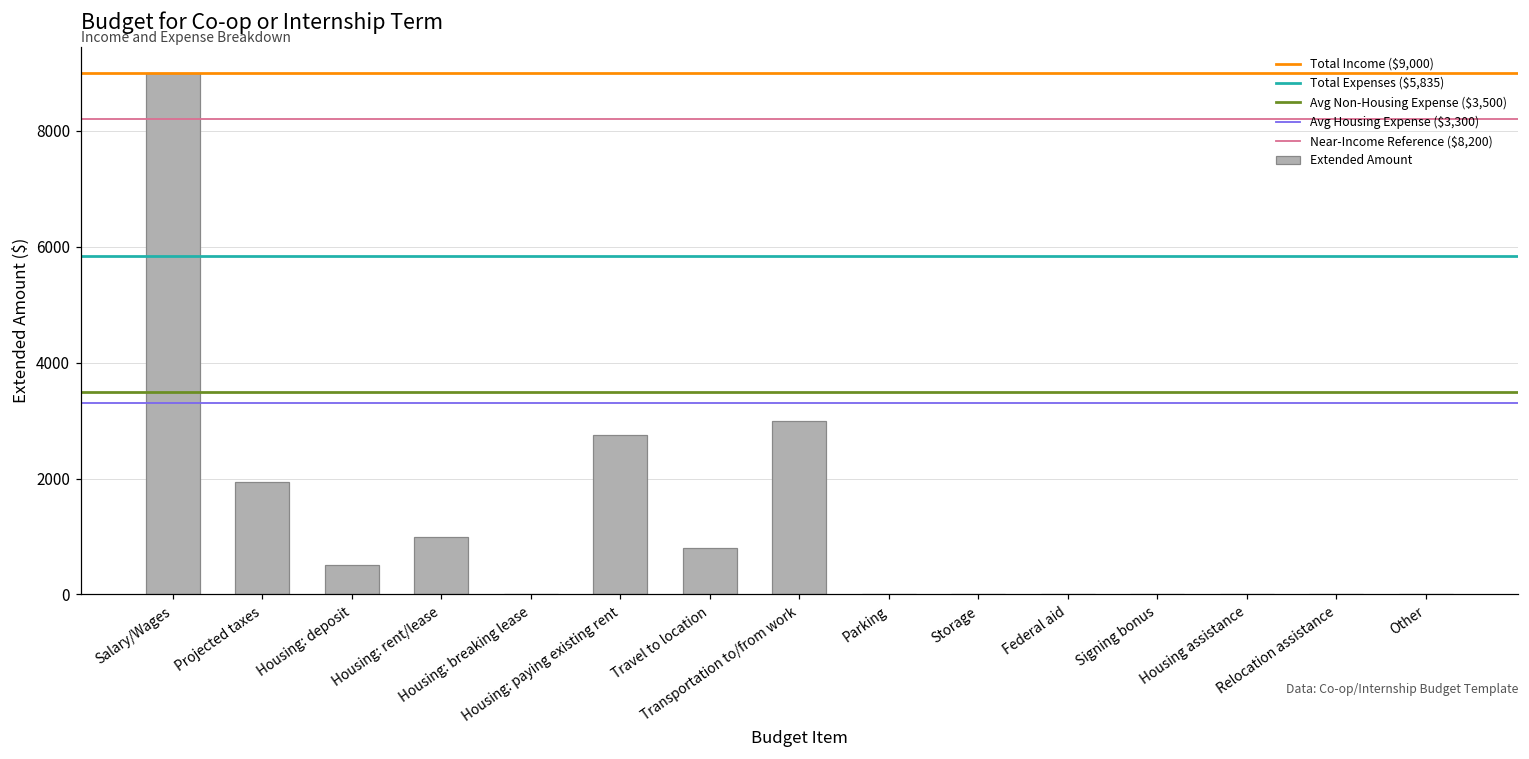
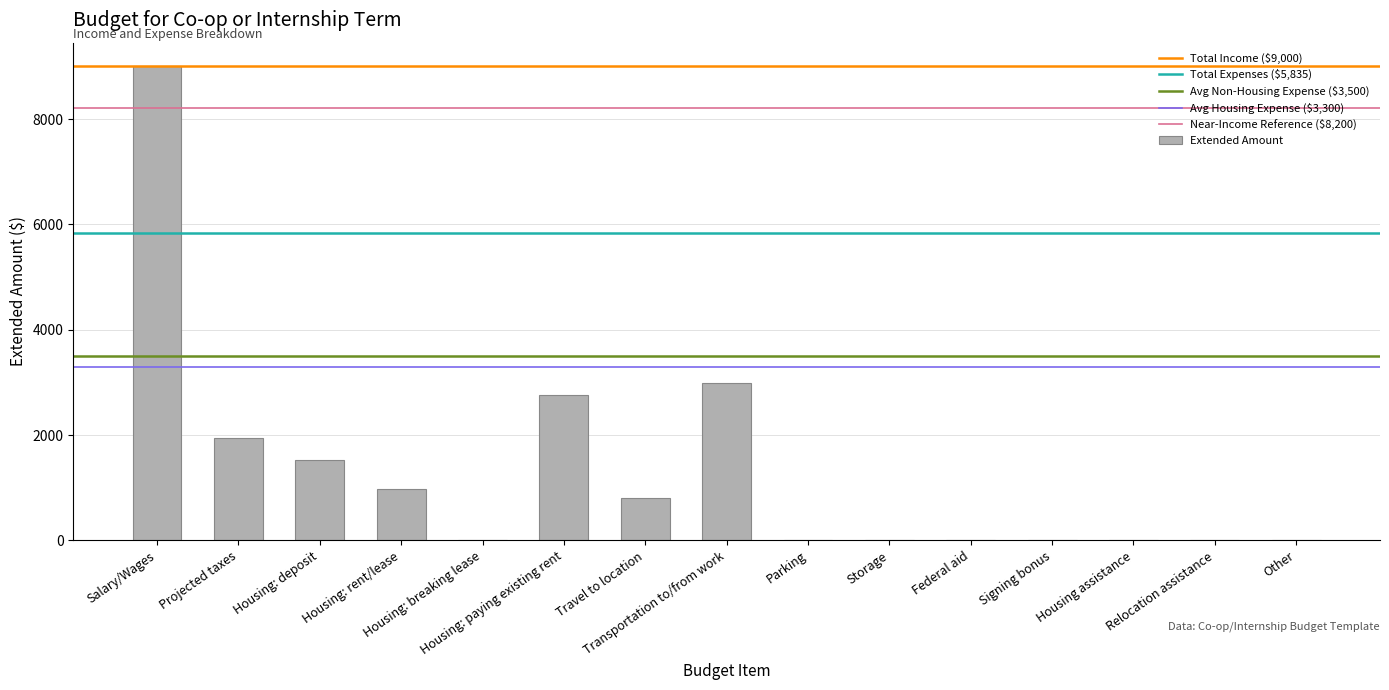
Housing: deposit: 500 -> 1500
